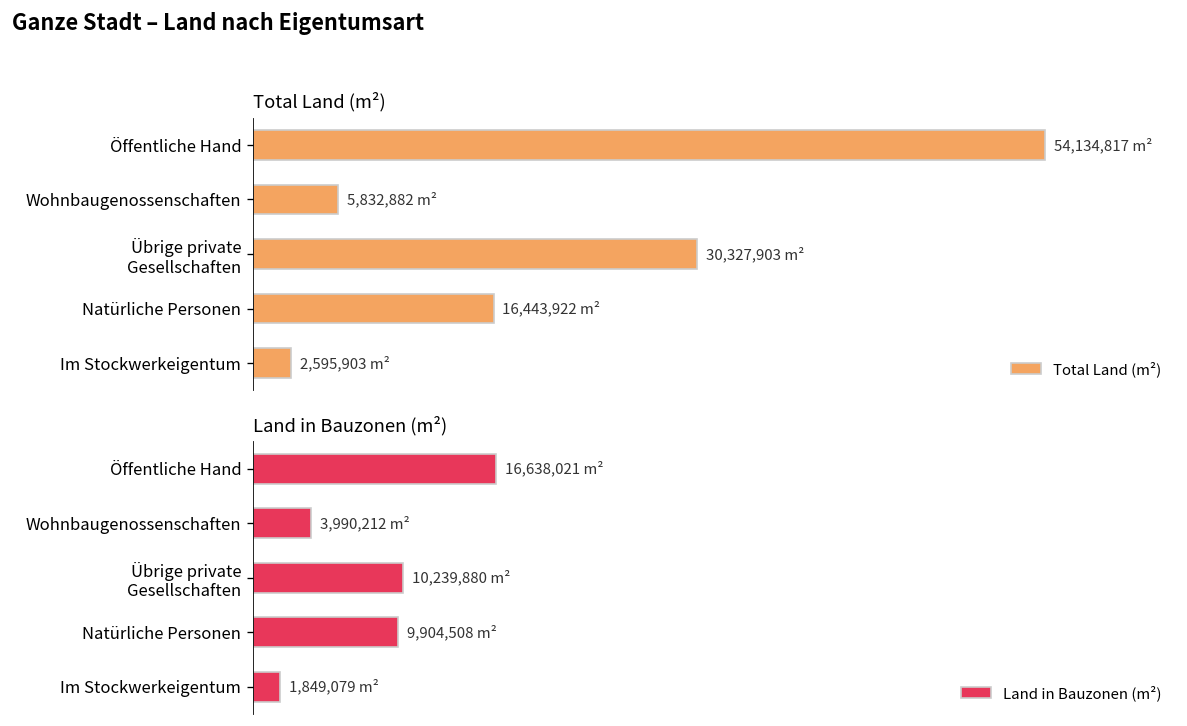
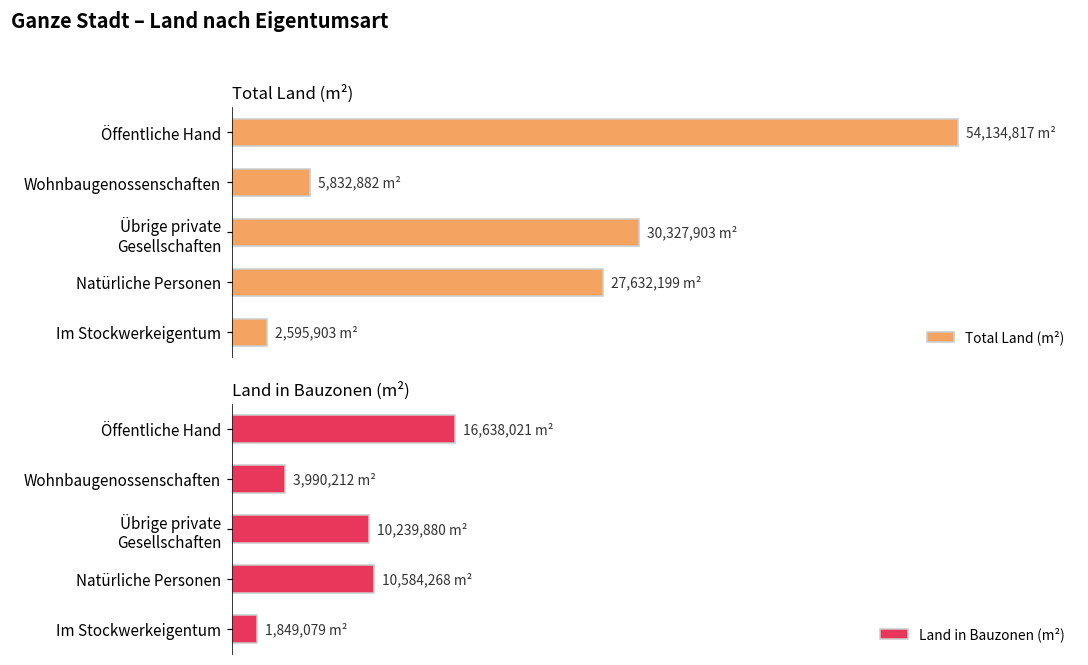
Total Land (m²), Natürliche Personen: 16,443,922 -> 27,632,199
Land in Bauzonen (m²), Natürliche Personen: 9,904,508 -> 10,584,268
